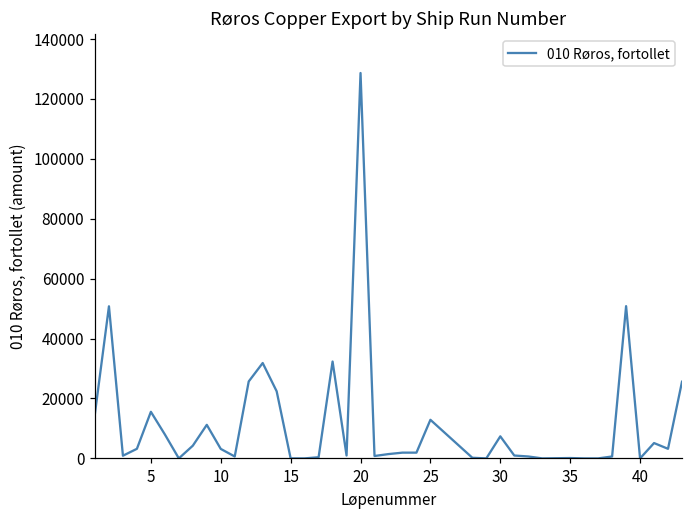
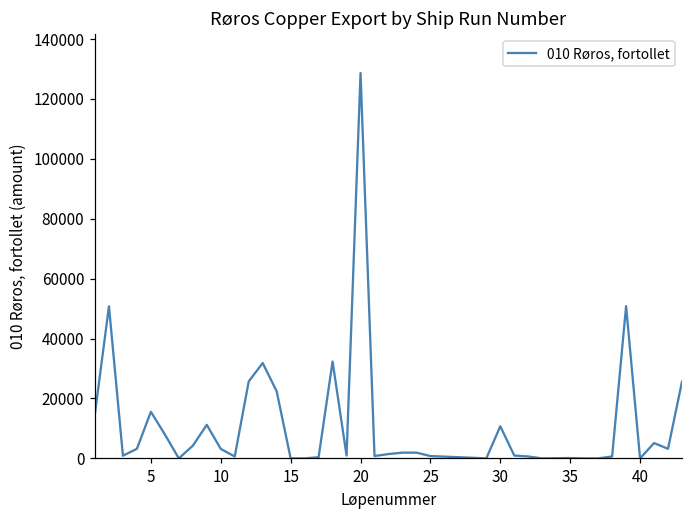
25: 13000 -> 1000
30: 7000 -> 11000
